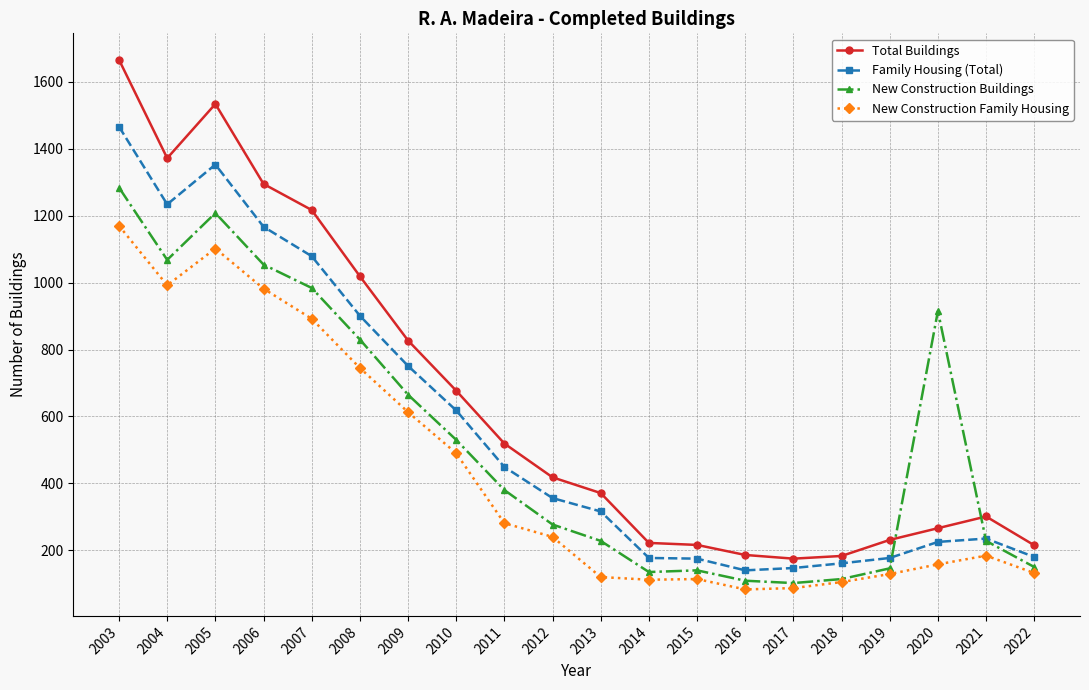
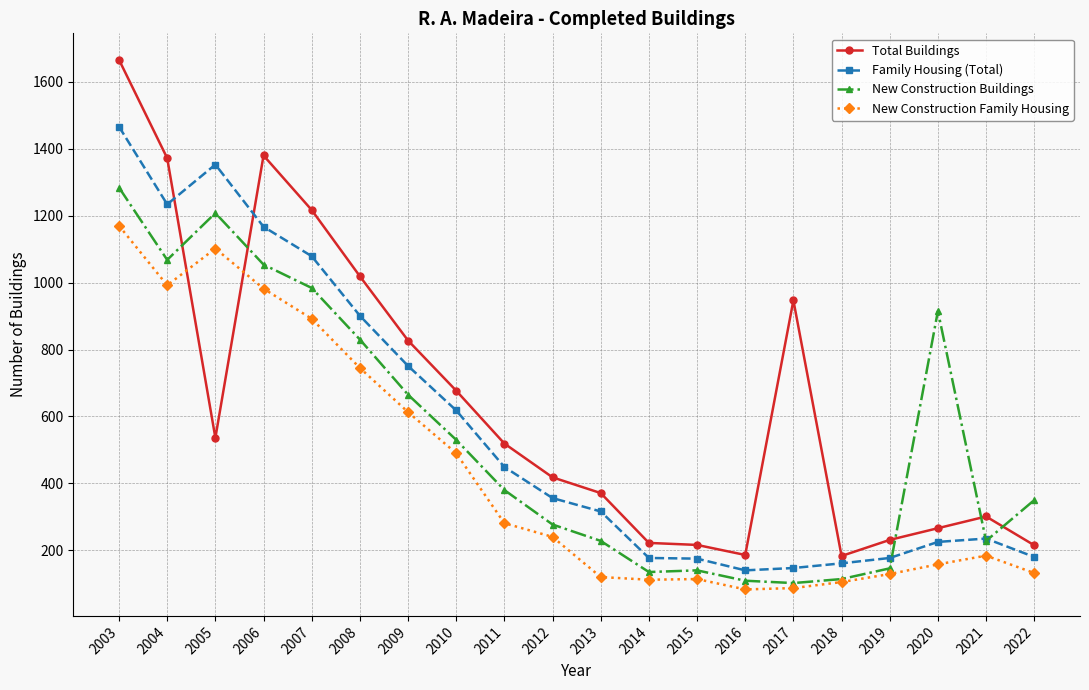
Total Buildings, 2005: 1530 -> 540
Total Buildings, 2006: 1300 -> 1380
Total Buildings, 2017: 180 -> 950
New Construction Buildings, 2022: 150 -> 350
